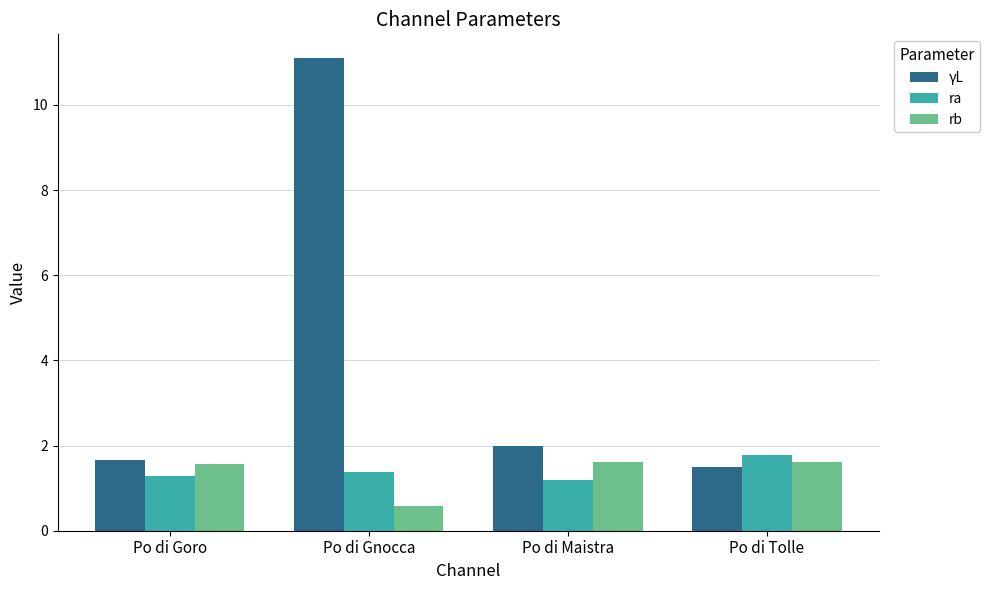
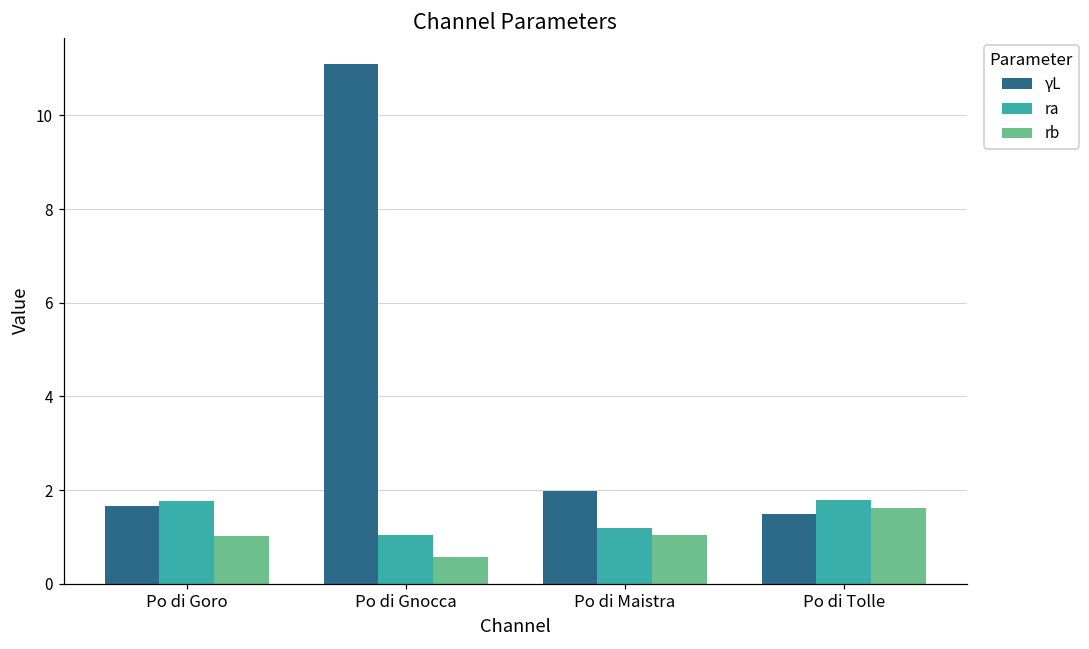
ra, Po di Goro: 1.3 -> 1.8
rb, Po di Goro: 1.6 -> 1.0
ra, Po di Gnocca: 1.4 -> 1.1
rb, Po di Maistra: 1.6 -> 1.1
